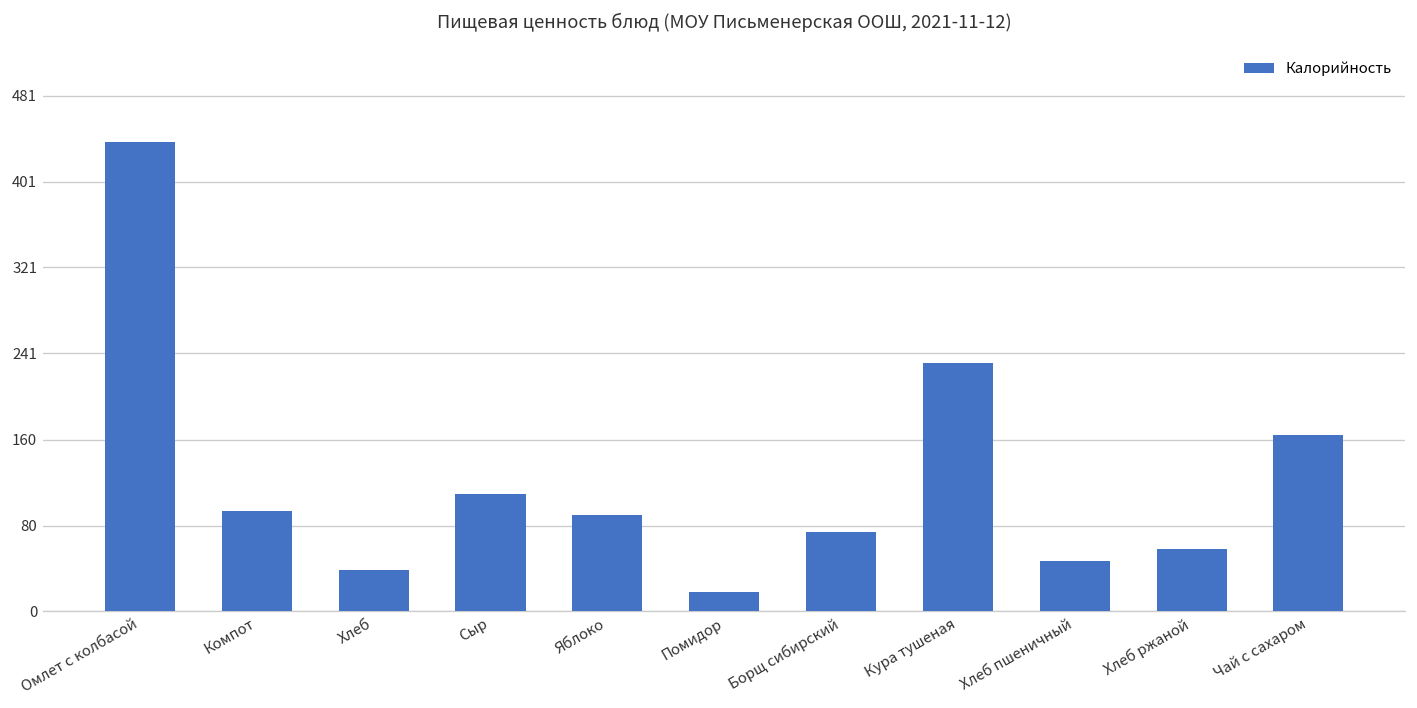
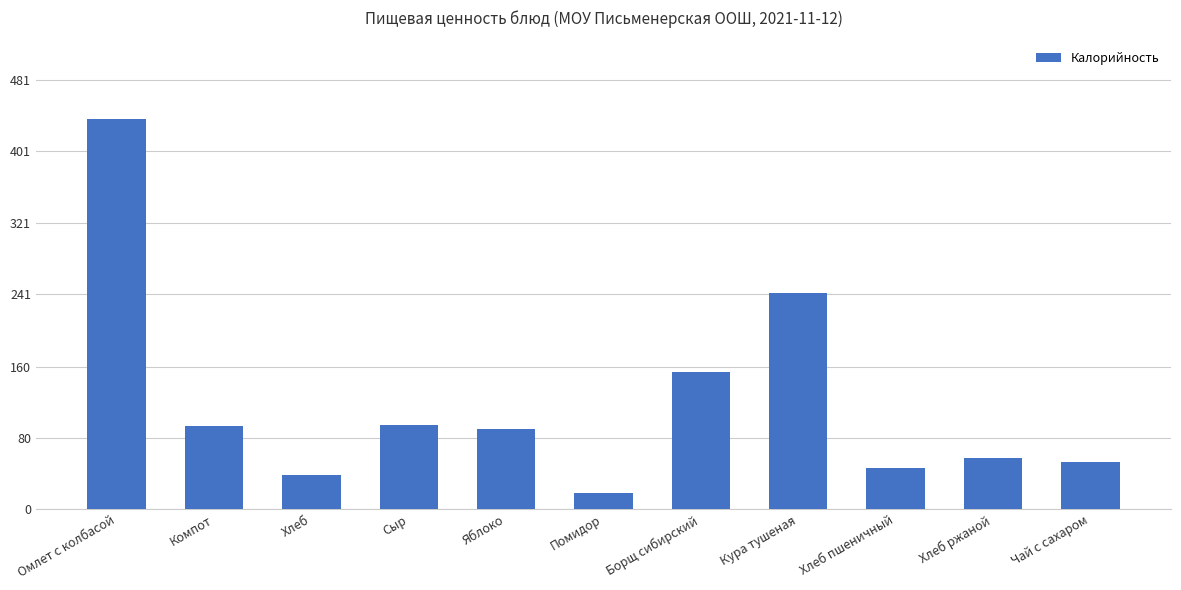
Сыр: 110 -> 90
Борщ сибирский: 70 -> 150
Кура тушеная: 230 -> 240
Чай с сахаром: 160 -> 50
